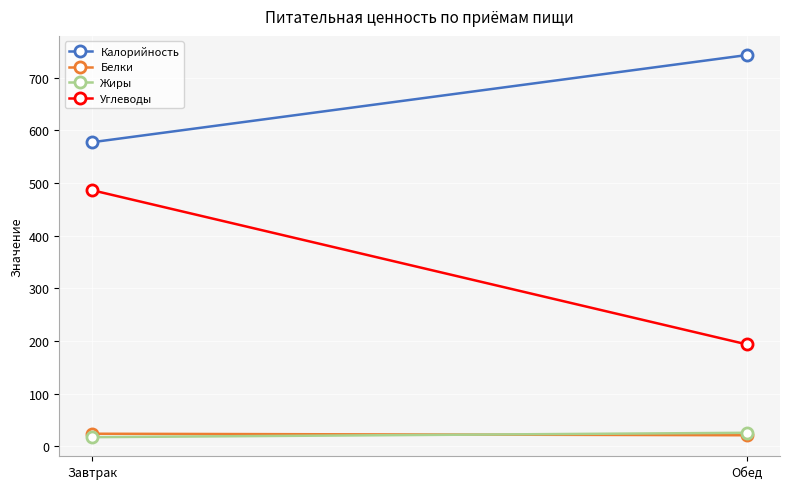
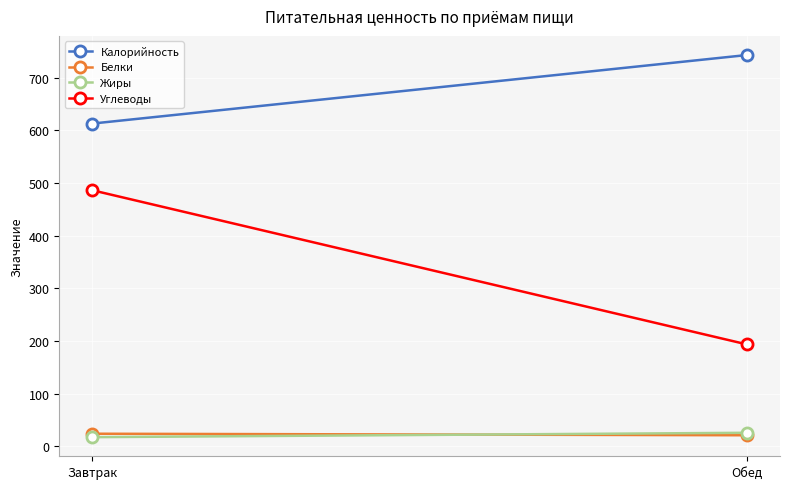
Калорийность, Завтрак: 580 -> 610
